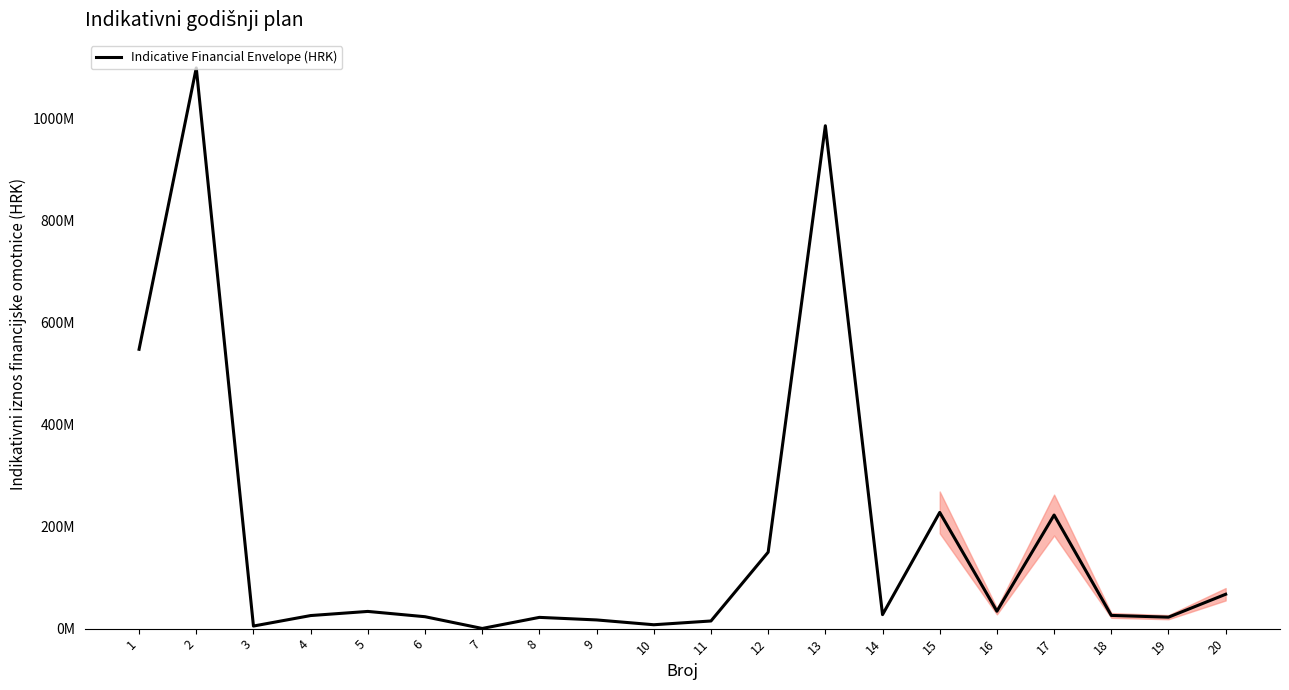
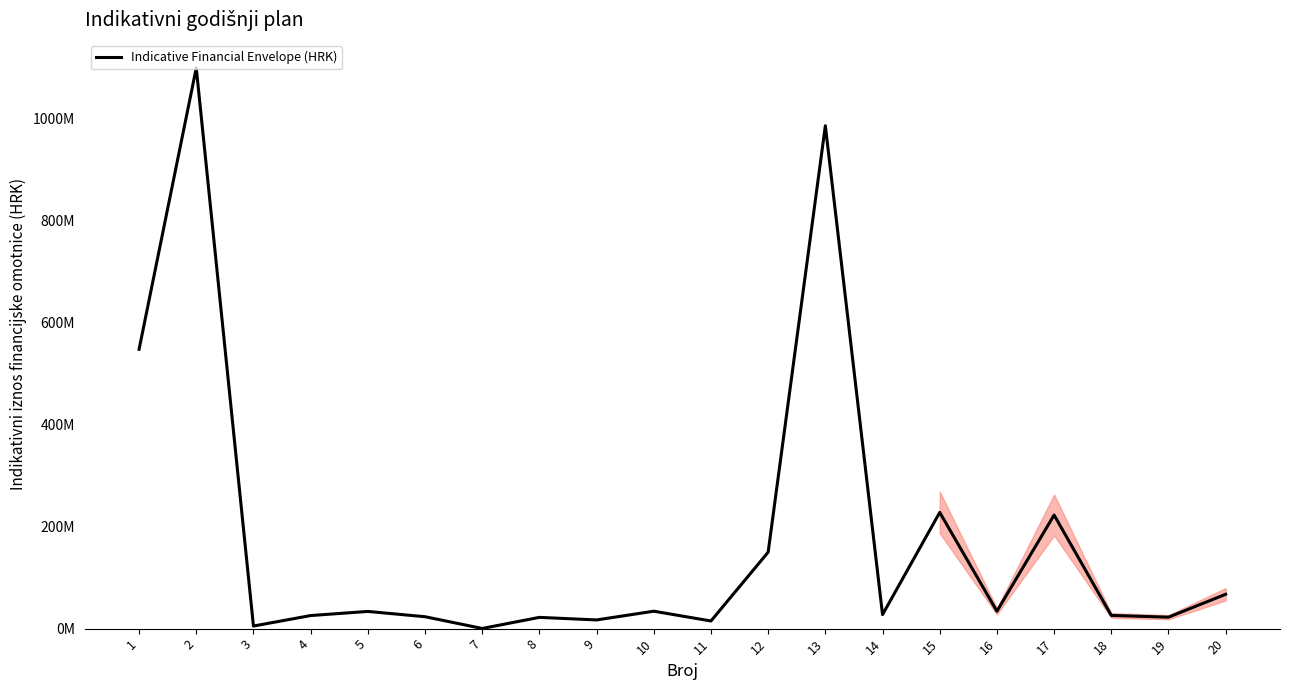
Indicative Financial Envelope (HRK), 10: 10000000 -> 30000000
